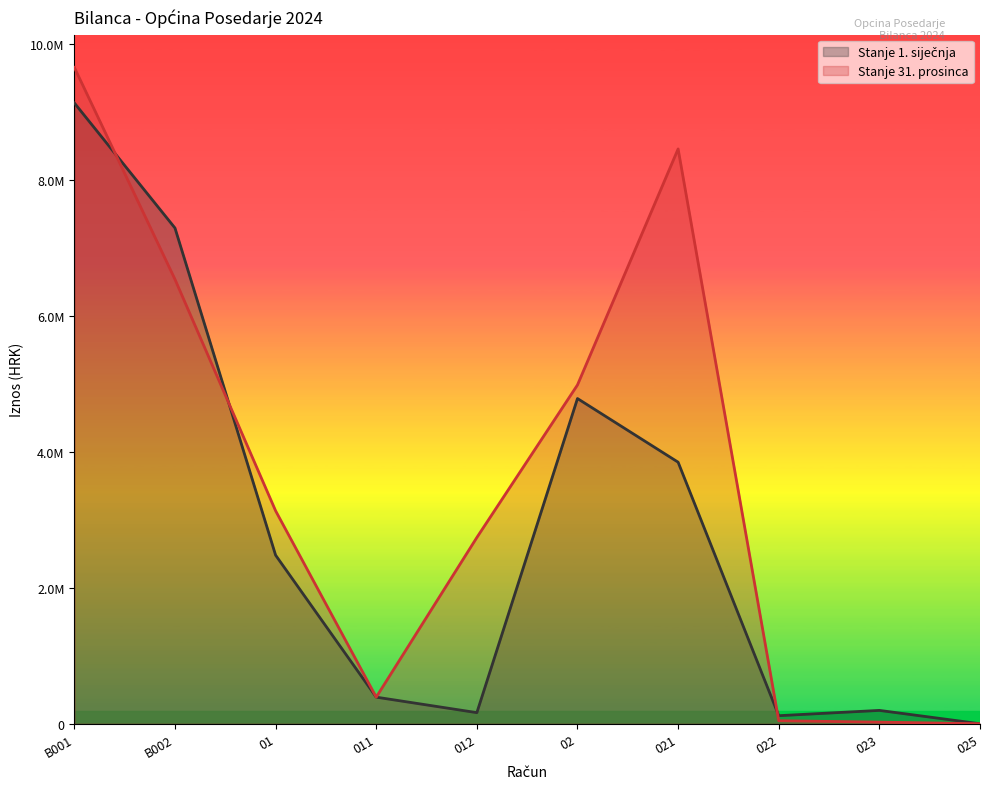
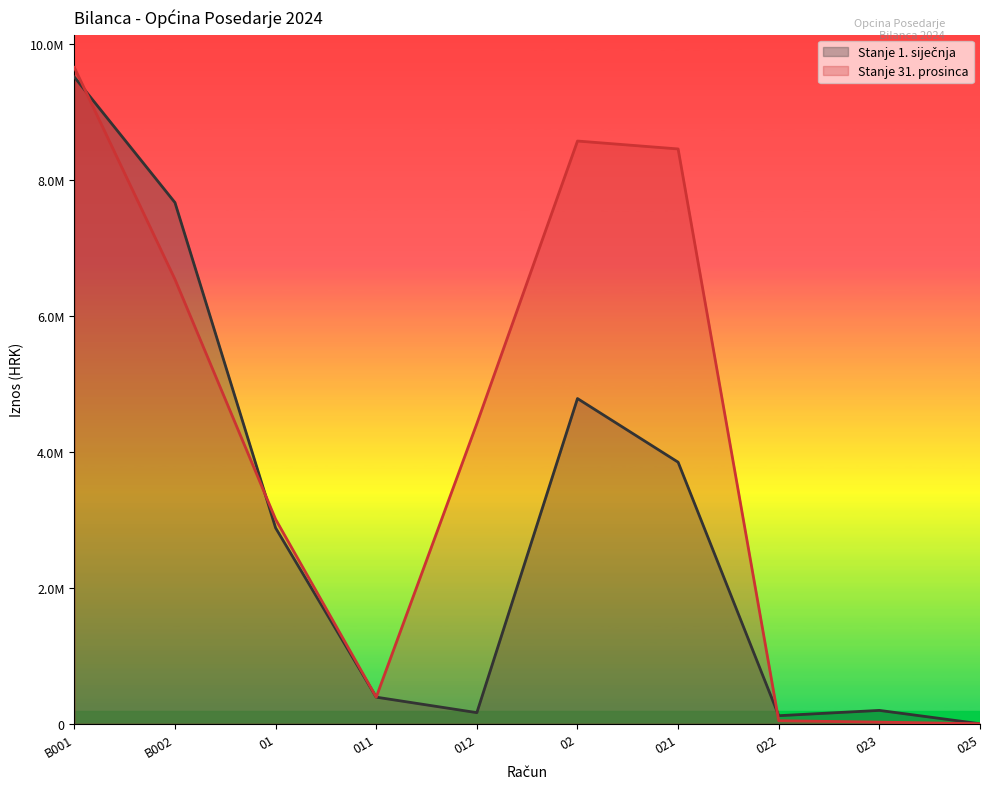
Stanje 1. siječnja, B001: 9100000 -> 9500000
Stanje 1. siječnja, B002: 7300000 -> 7700000
Stanje 1. siječnja, 01: 2500000 -> 2900000
Stanje 31. prosinca, 01: 3100000 -> 3000000
Stanje 31. prosinca, 012: 2700000 -> 4400000
Stanje 31. prosinca, 02: 5000000 -> 8600000
